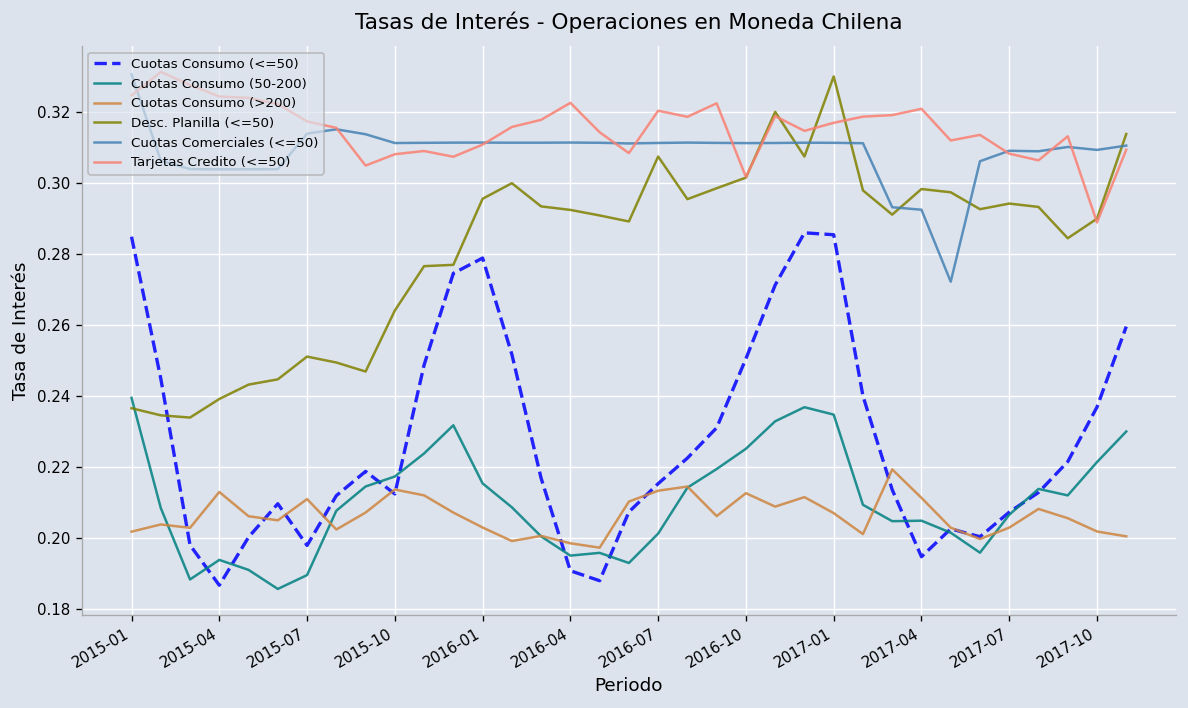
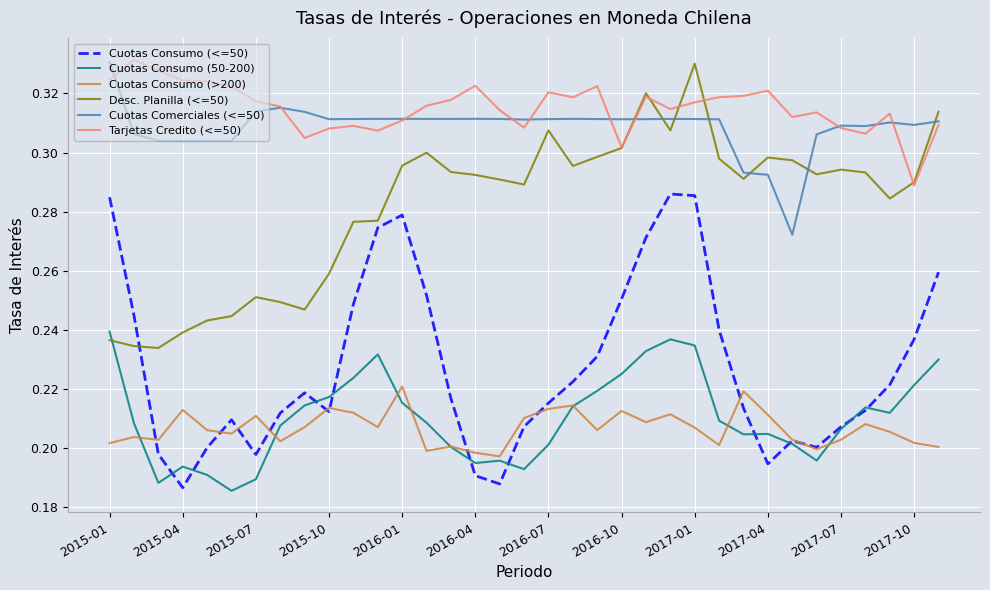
Desc. Planilla (<=50), 2015-10: 0.264 -> 0.259
Cuotas Consumo (>200), 2016-01: 0.203 -> 0.221
